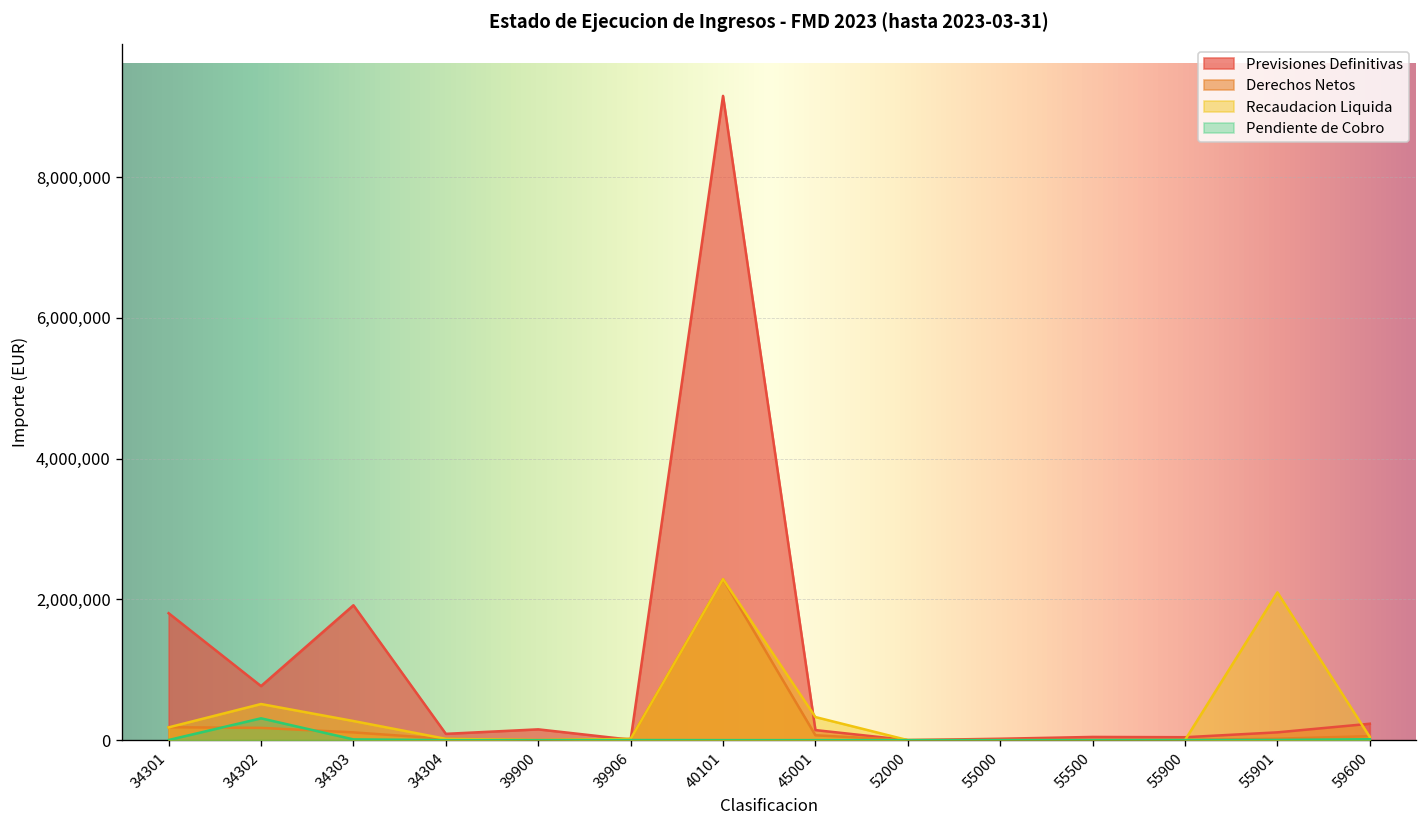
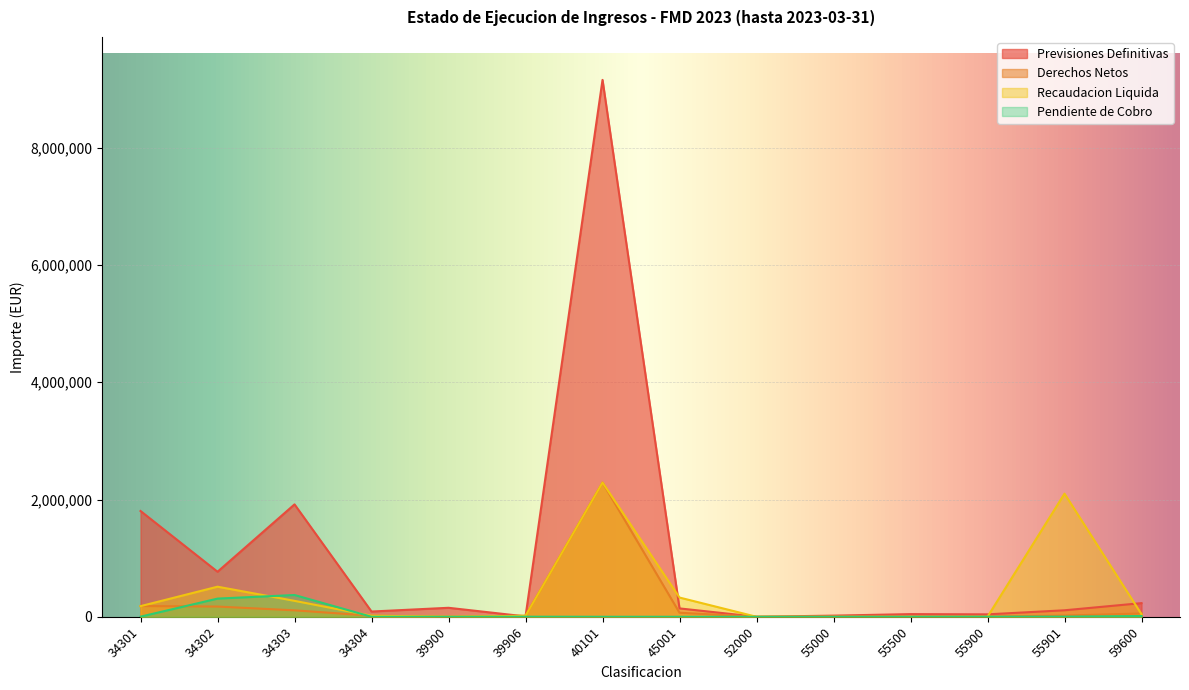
Pendiente de Cobro, 34303: 0 -> 400,000
